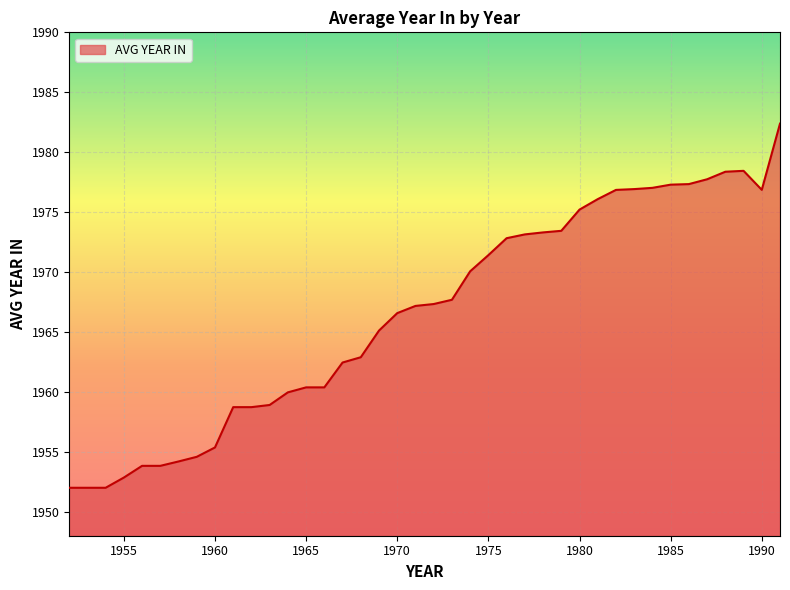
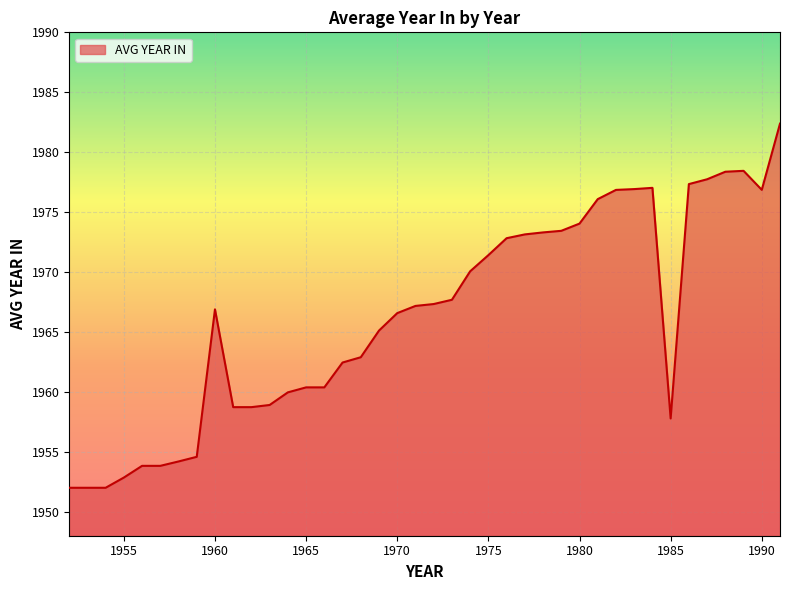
1960: 1955.4 -> 1966.9
1980: 1975.2 -> 1974.0
1985: 1977.3 -> 1957.8
